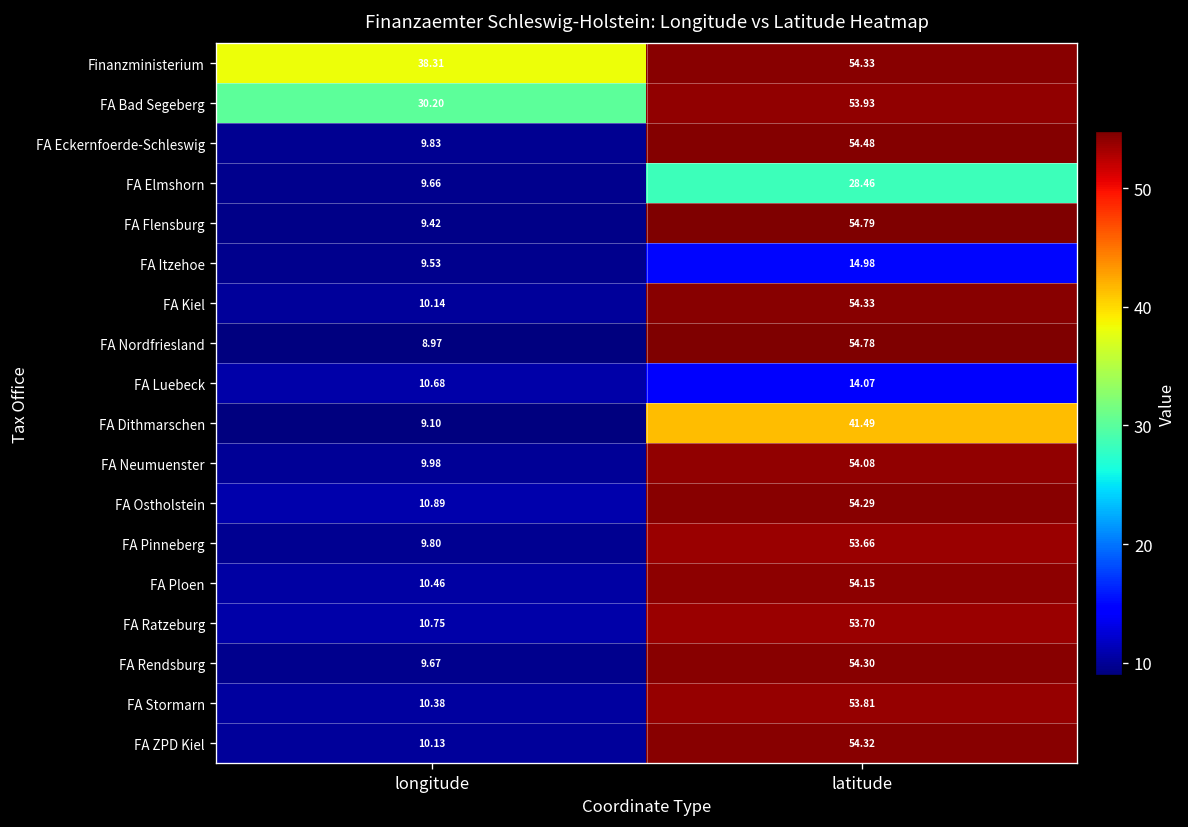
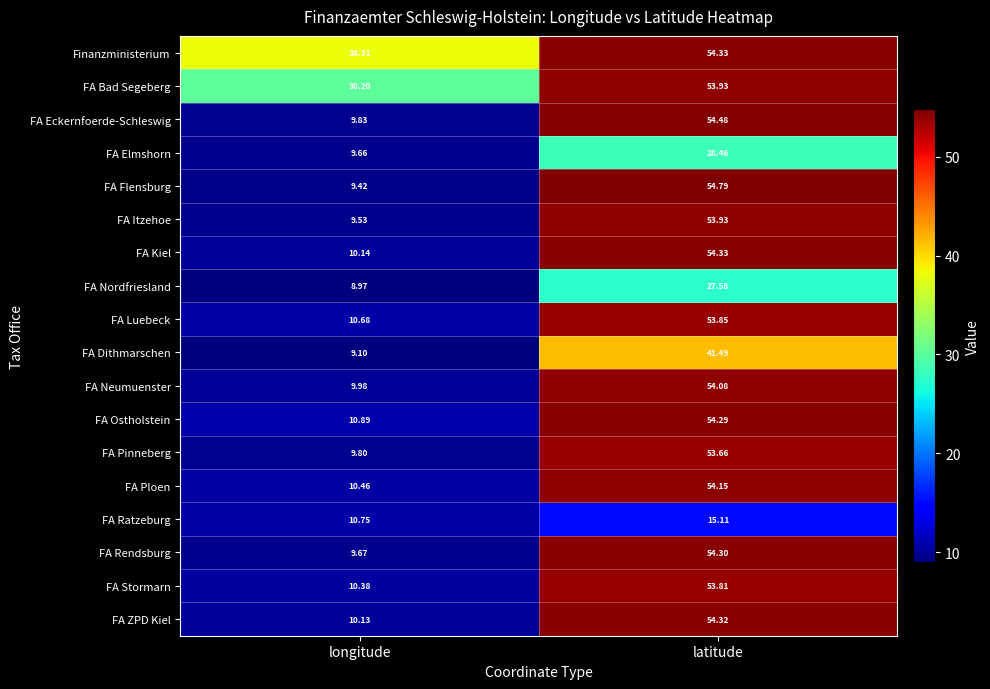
FA Itzehoe, latitude: 14.98 -> 53.93
FA Nordfriesland, latitude: 54.78 -> 27.58
FA Luebeck, latitude: 14.07 -> 53.85
FA Ratzeburg, latitude: 53.70 -> 15.11
